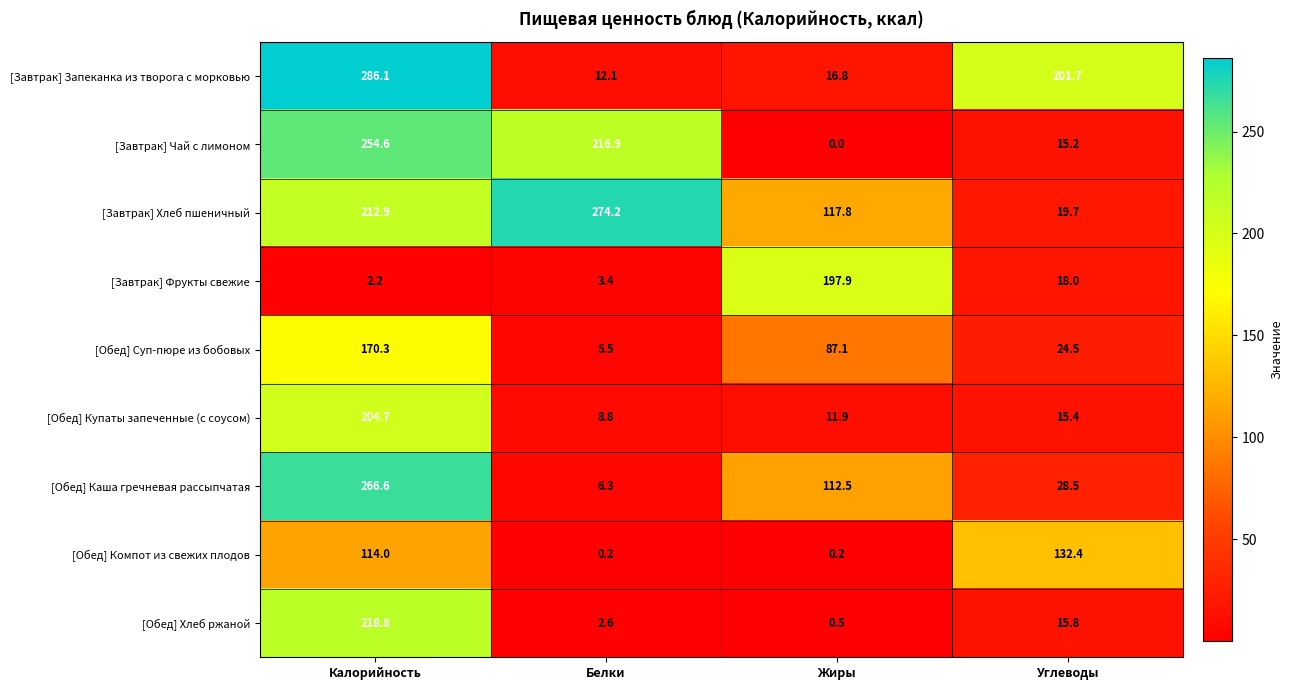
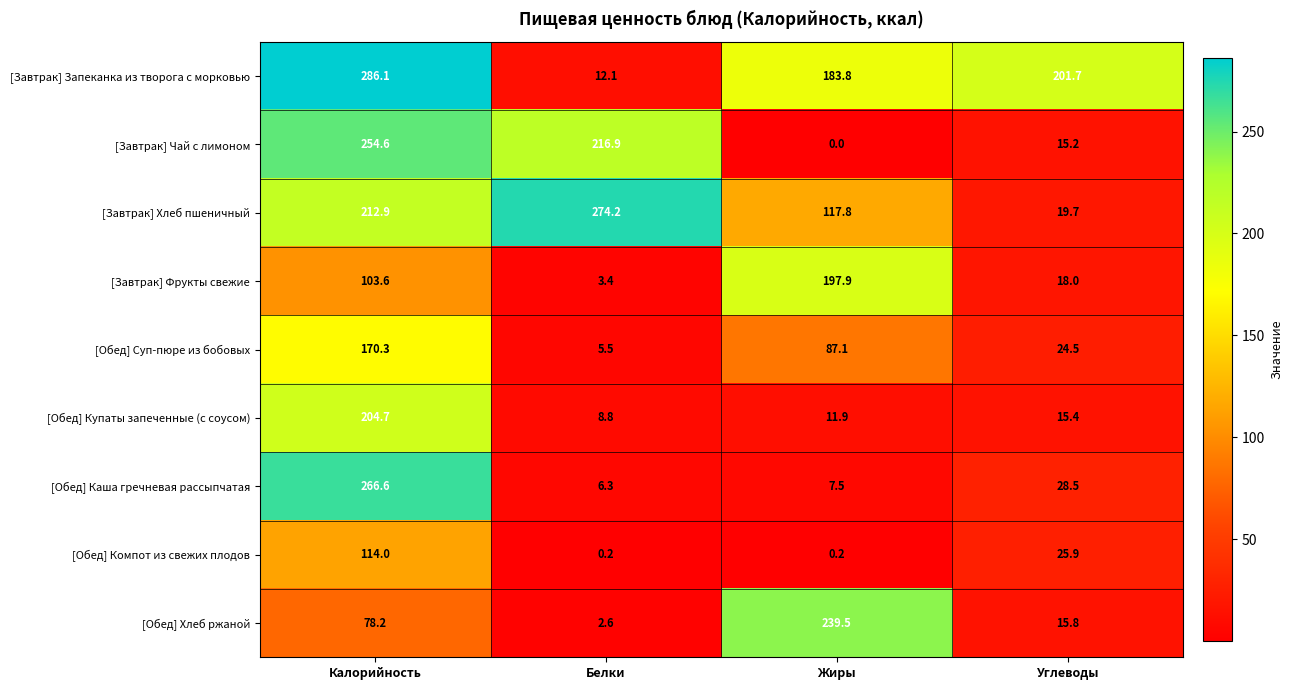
[Завтрак] Запеканка из творога с морковью, Жиры: 16.8 -> 183.8
[Завтрак] Фрукты свежие, Калорийность: 2.2 -> 103.6
[Обед] Каша гречневая рассыпчатая, Жиры: 112.5 -> 7.5
[Обед] Компот из свежих плодов, Углеводы: 132.4 -> 25.9
[Обед] Хлеб ржаной, Калорийность: 218.8 -> 78.2
[Обед] Хлеб ржаной, Жиры: 0.5 -> 239.5
